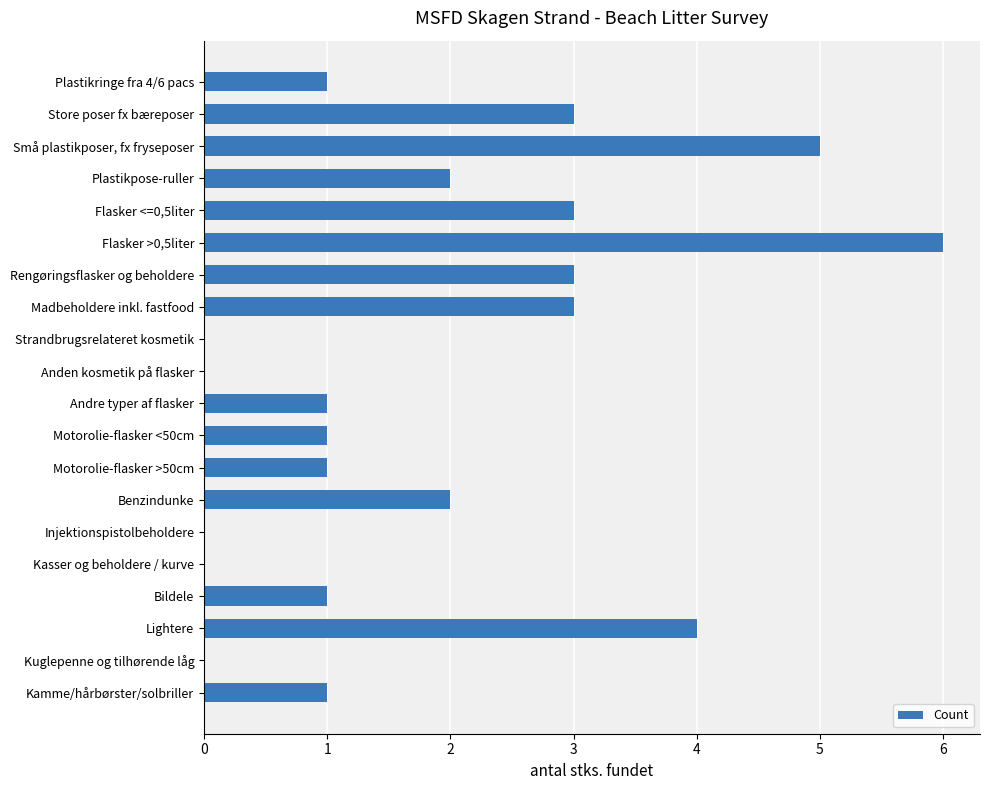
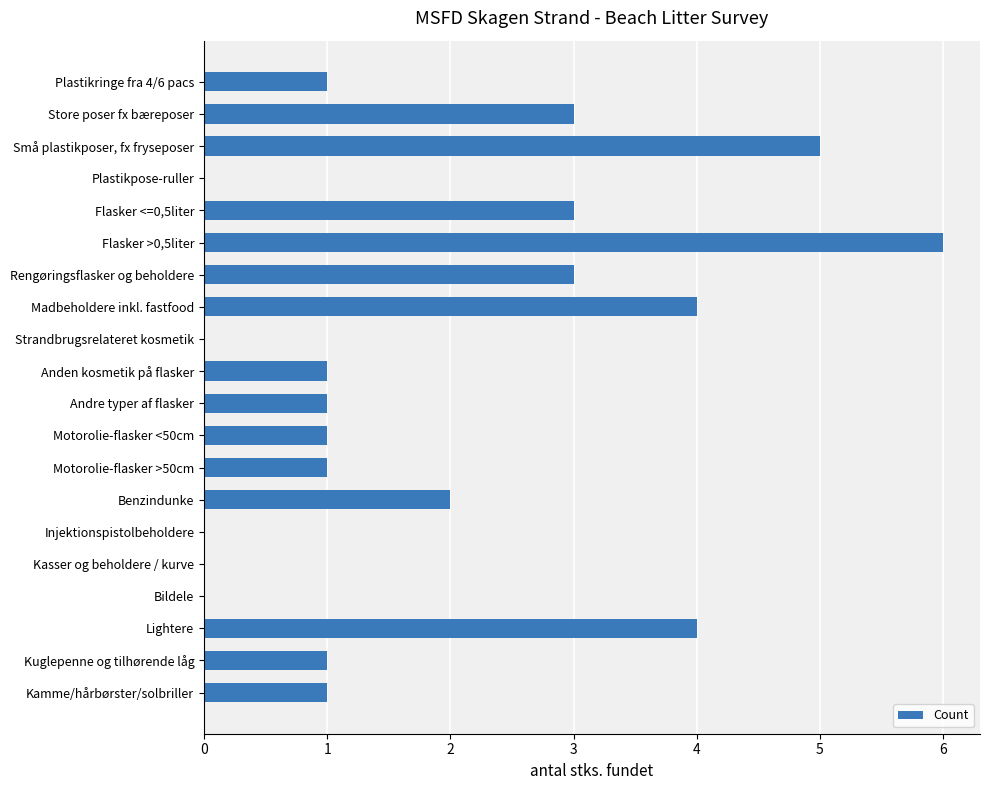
Plastikpose-ruller: 2 -> 0
Madbeholdere inkl. fastfood: 3 -> 4
Anden kosmetik på flasker: 0 -> 1
Bildele: 1 -> 0
Kuglepenne og tilhørende låg: 0 -> 1
